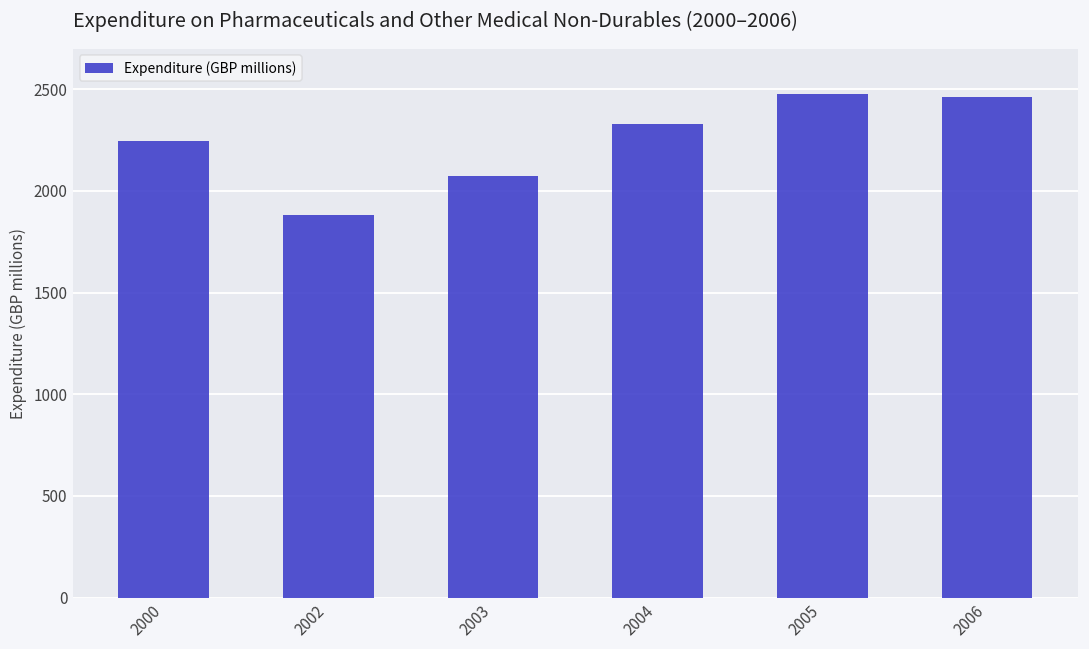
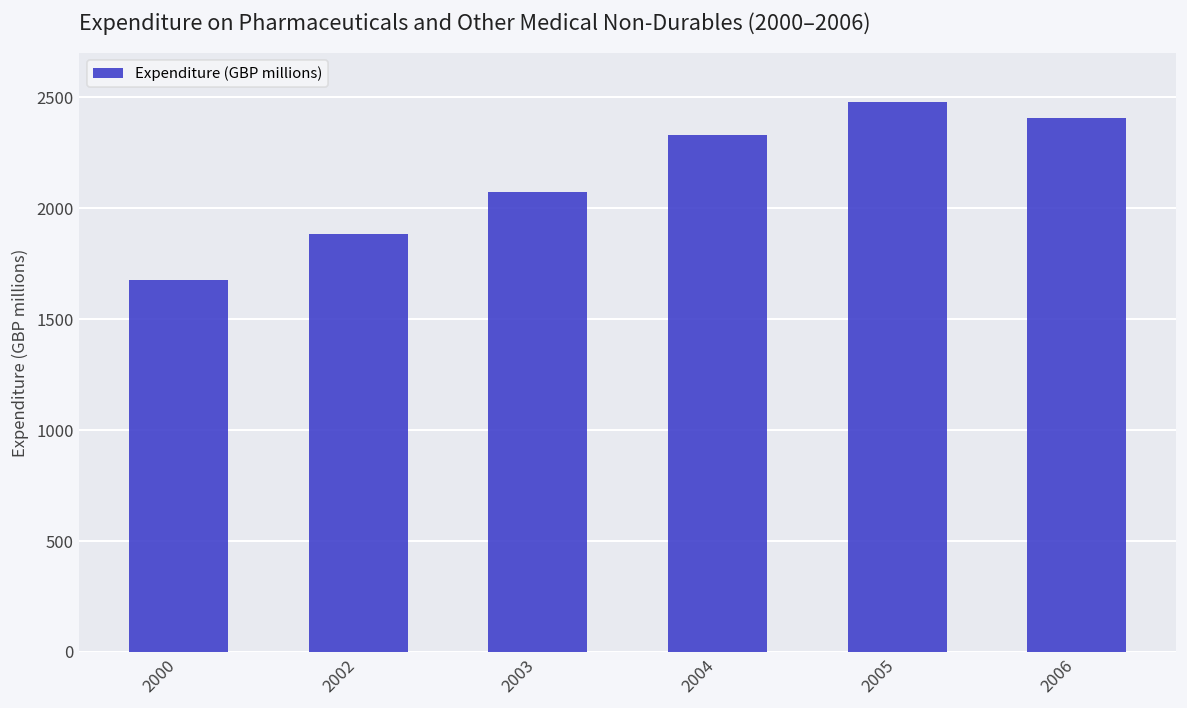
2000: 2240 -> 1680
2006: 2460 -> 2410
